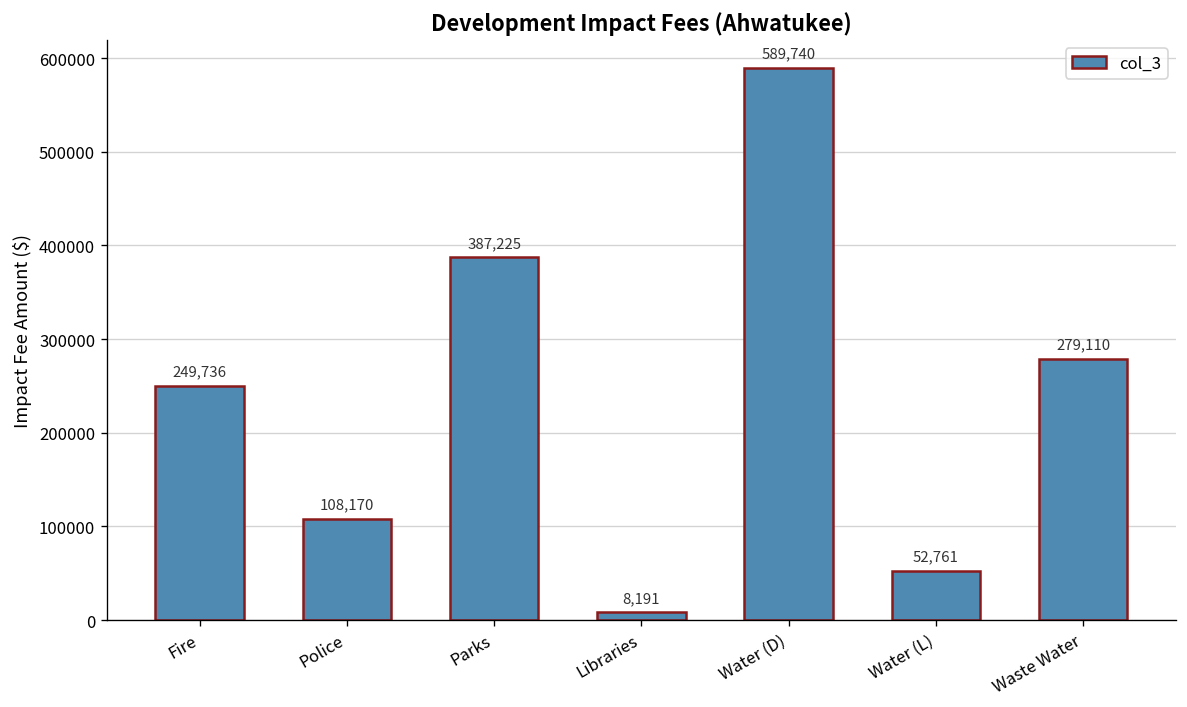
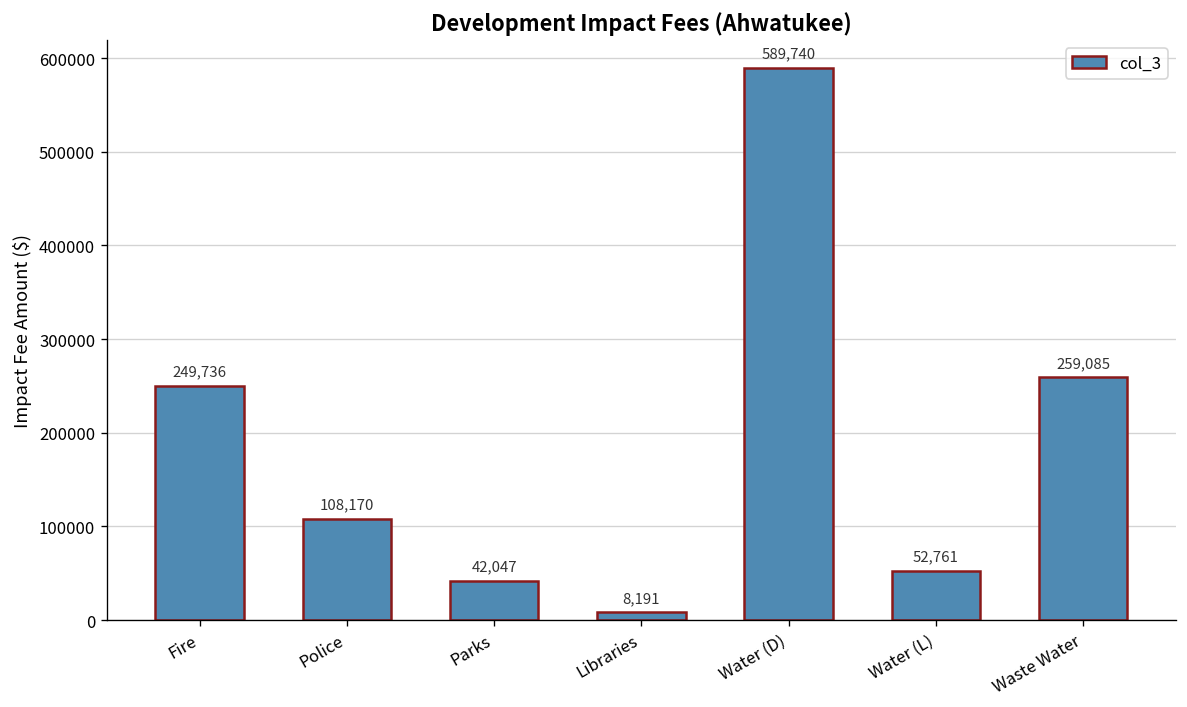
Parks: 387,225 -> 42,047
Waste Water: 279,110 -> 259,085
